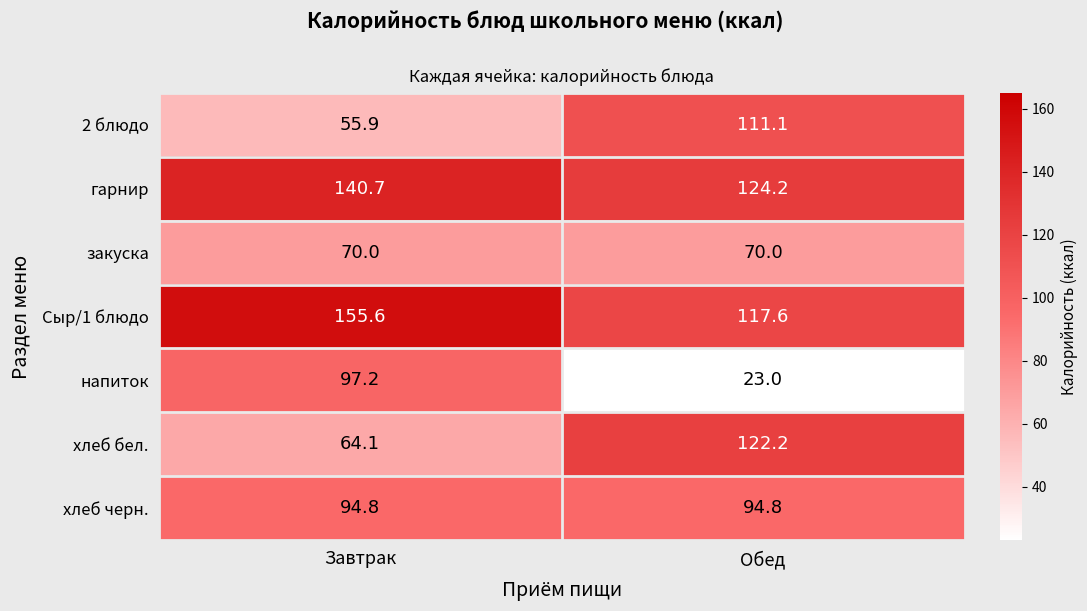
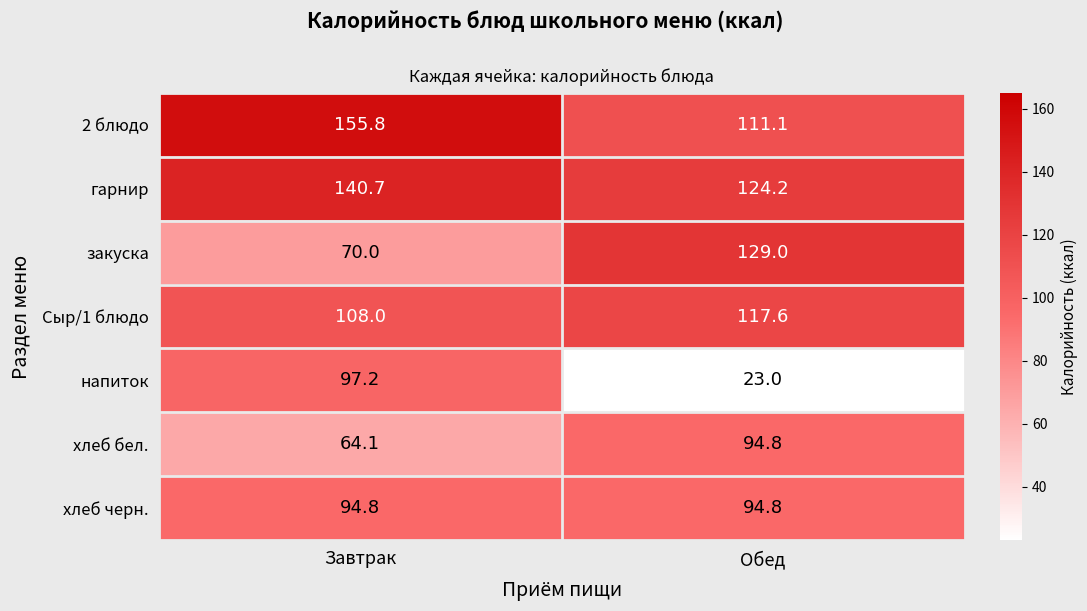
2 блюдо, Завтрак: 55.9 -> 155.8
закуска, Обед: 70.0 -> 129.0
Сыр/1 блюдо, Завтрак: 155.6 -> 108.0
хлеб бел., Обед: 122.2 -> 94.8
